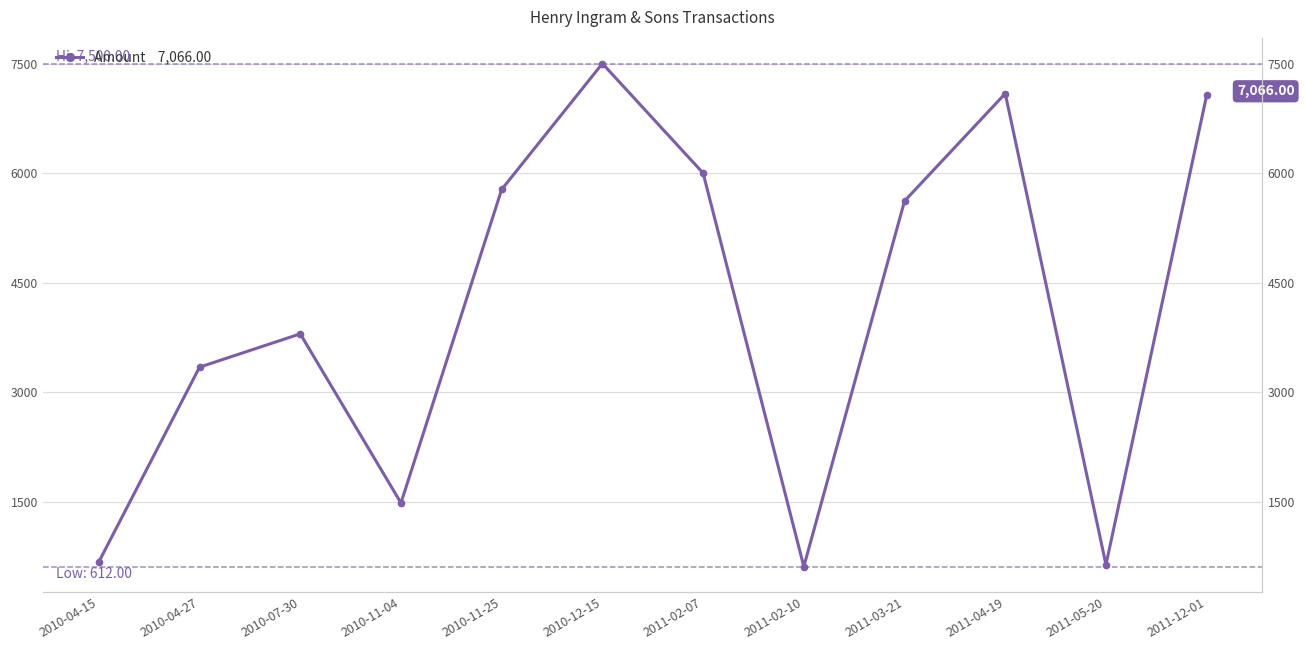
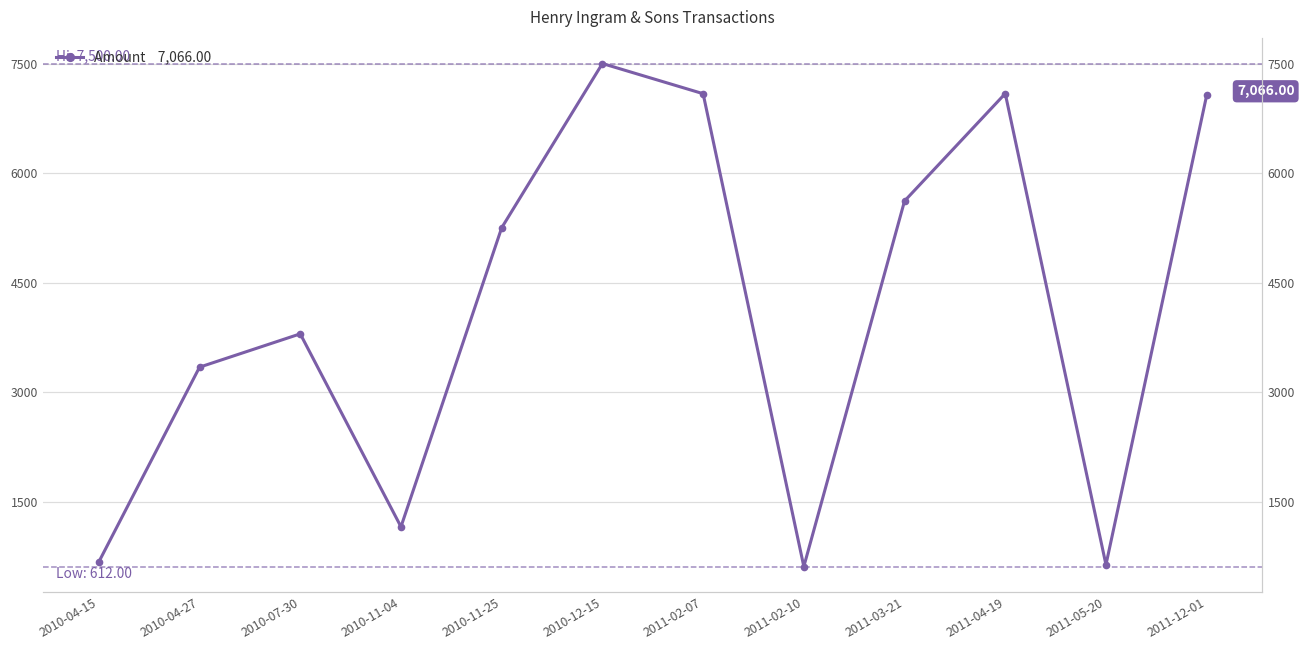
2010-11-04: 1500 -> 1200
2010-11-25: 5800 -> 5300
2011-02-07: 6000 -> 7100
